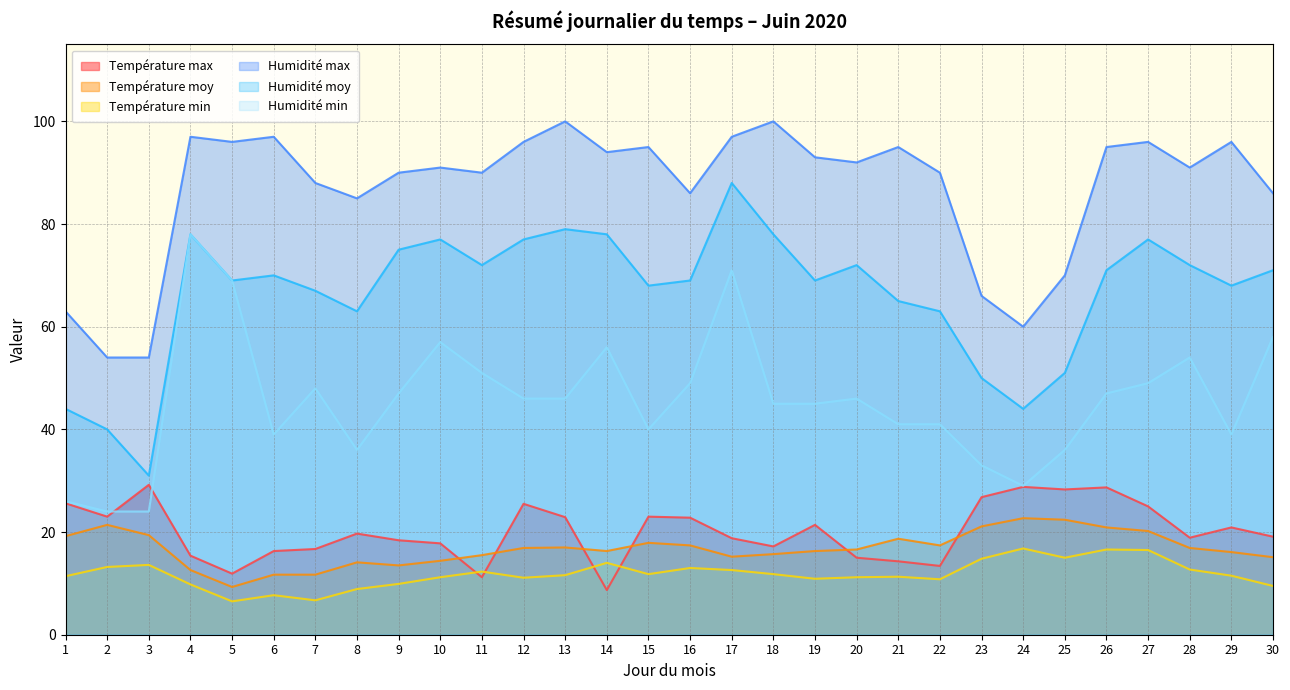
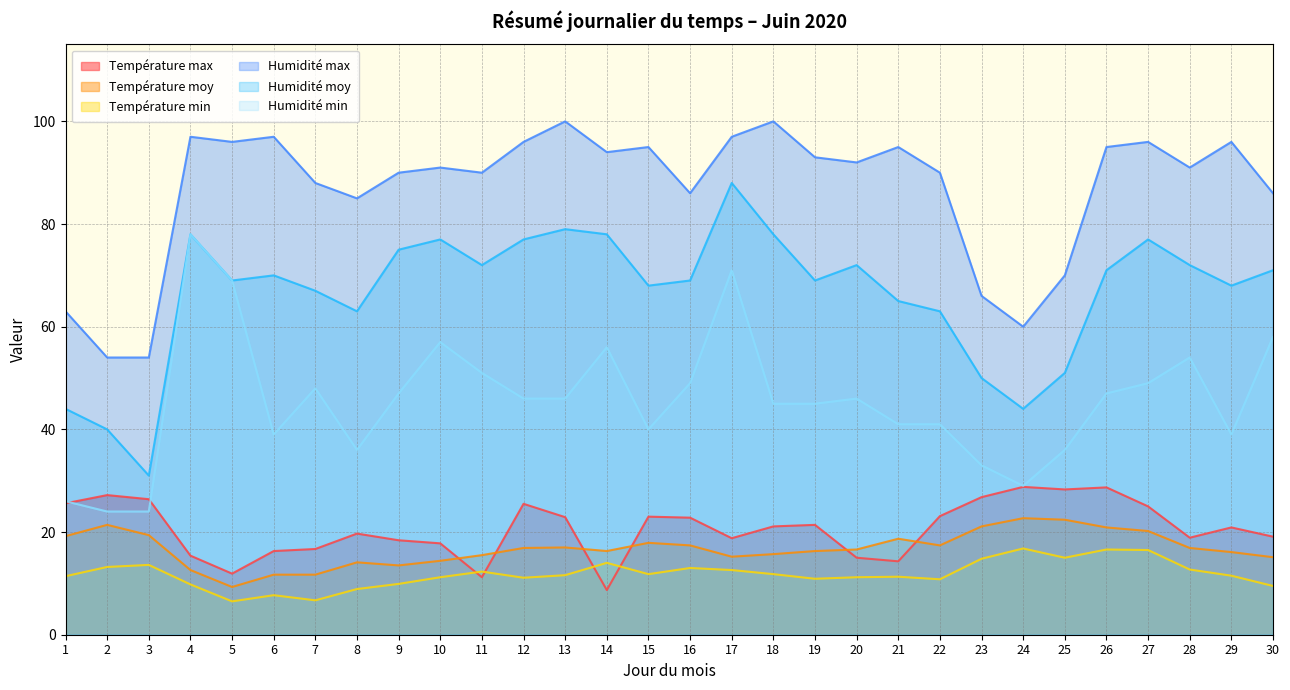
Température max, 2: 23 -> 27
Température max, 3: 29 -> 26
Température max, 18: 17 -> 21
Température max, 22: 13 -> 23
